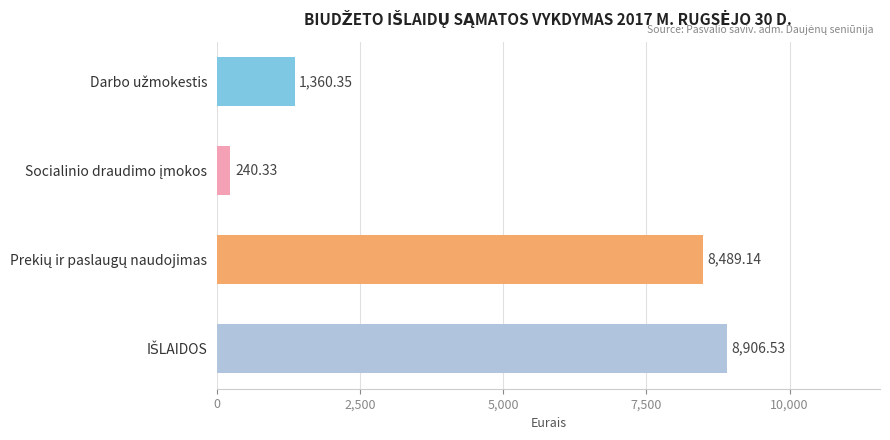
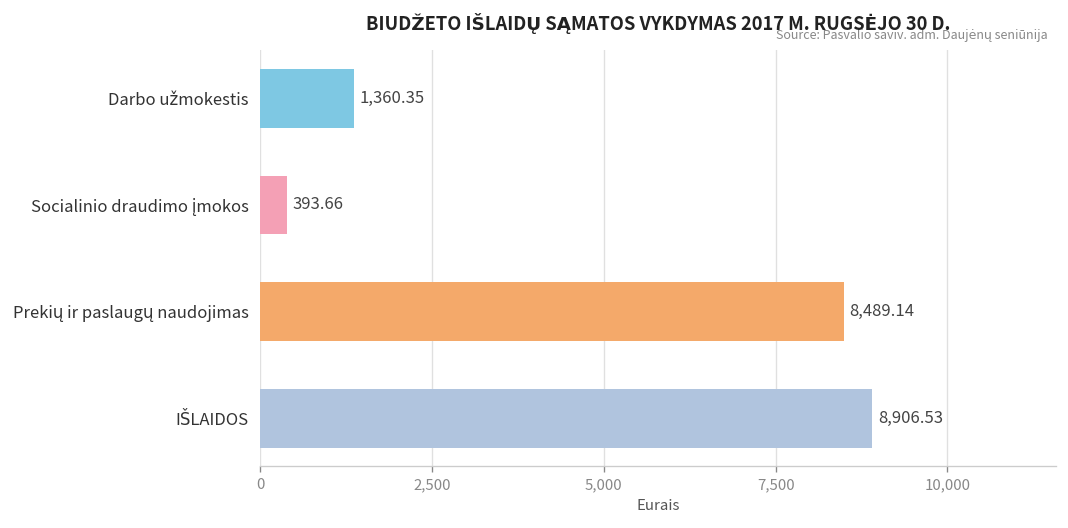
Socialinio draudimo įmokos: 240.33 -> 393.66
